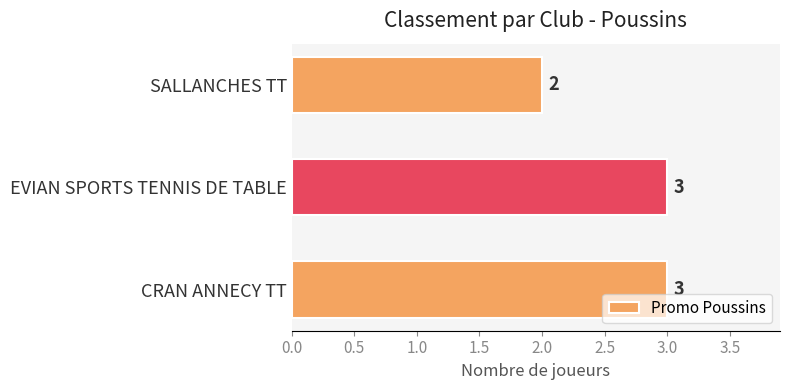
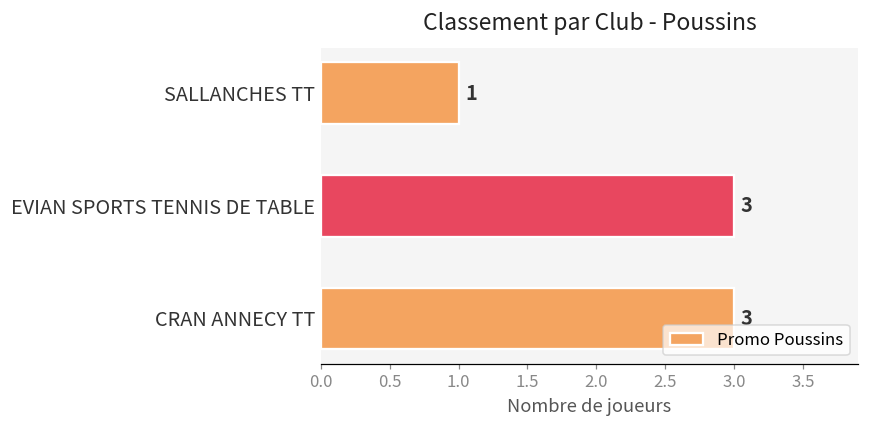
SALLANCHES TT: 2 -> 1
